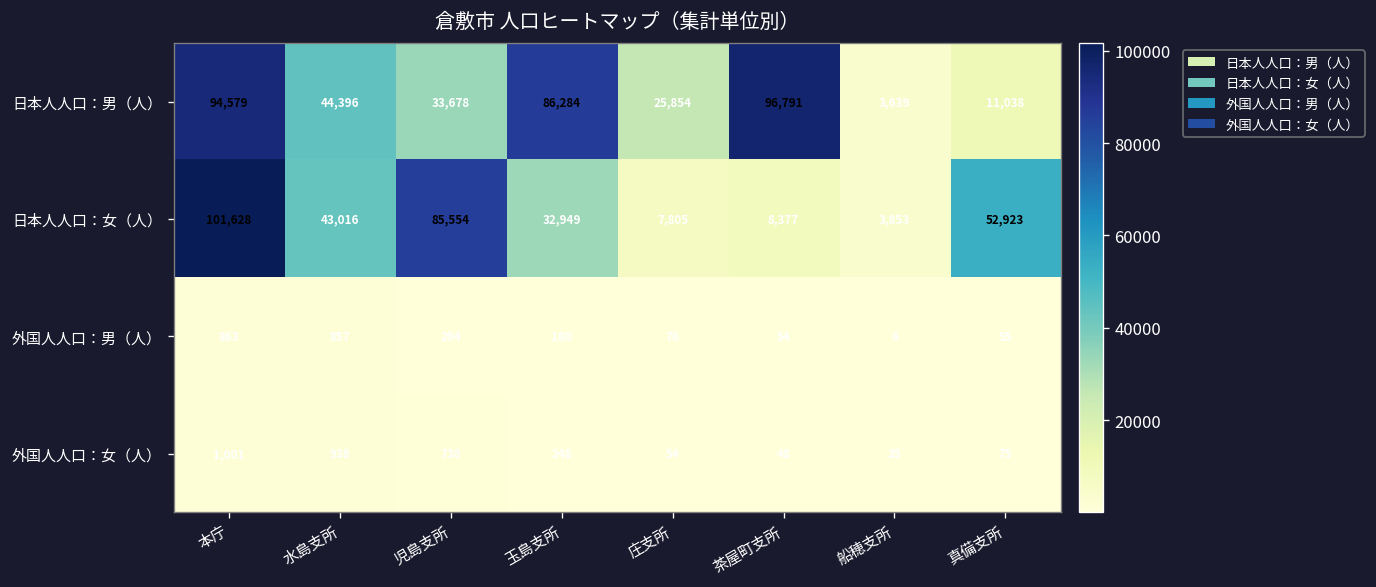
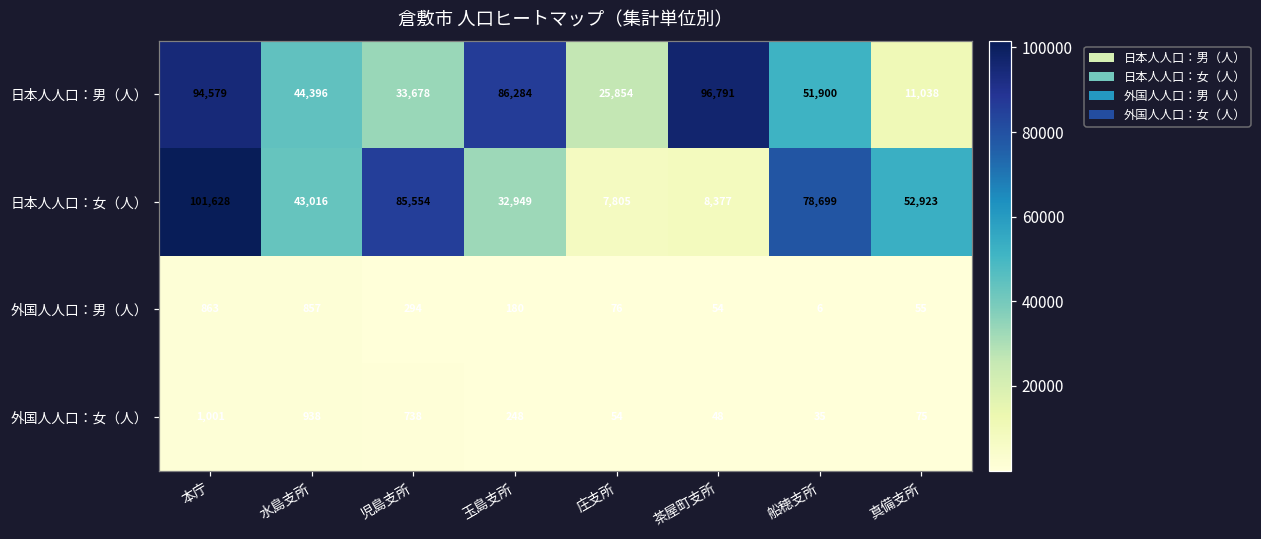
日本人人口：男（人）, 船穂支所: 3,639 -> 51,900
日本人人口：女（人）, 船穂支所: 3,853 -> 78,699
